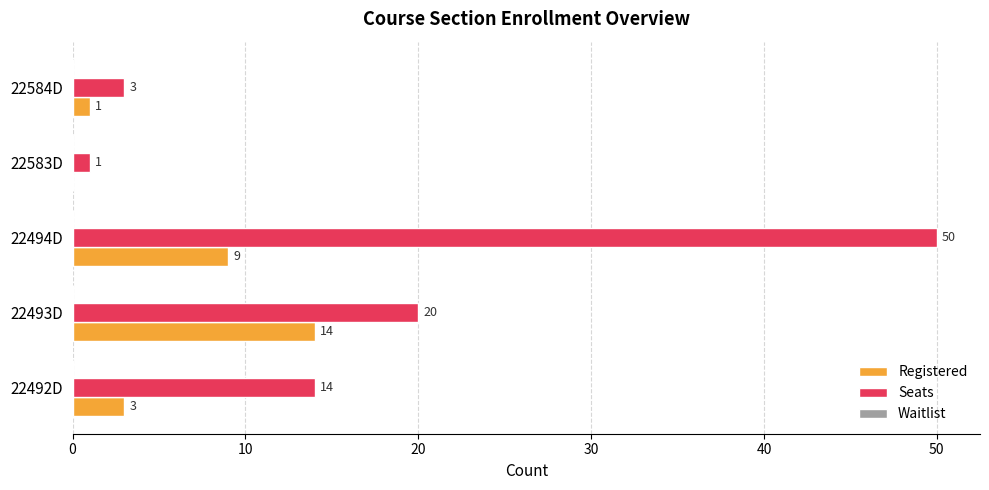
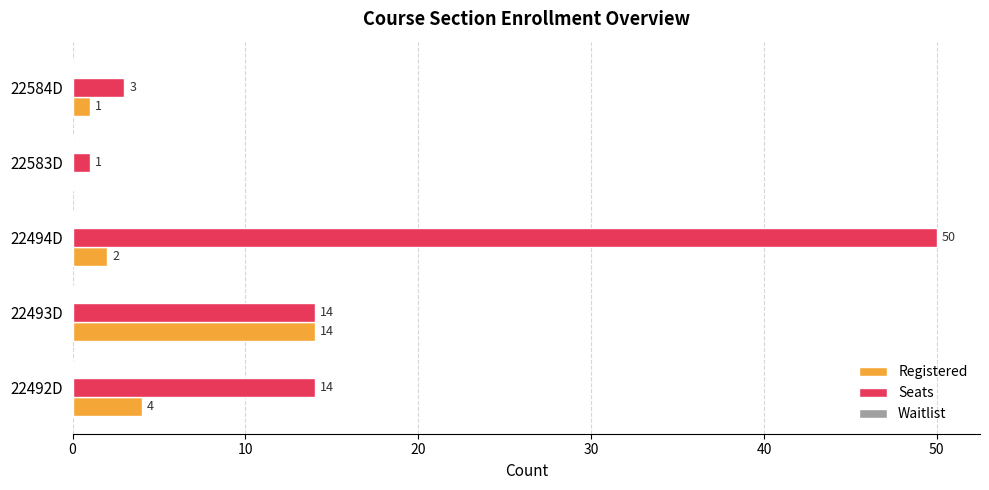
Registered, 22494D: 9 -> 2
Seats, 22493D: 20 -> 14
Registered, 22492D: 3 -> 4
